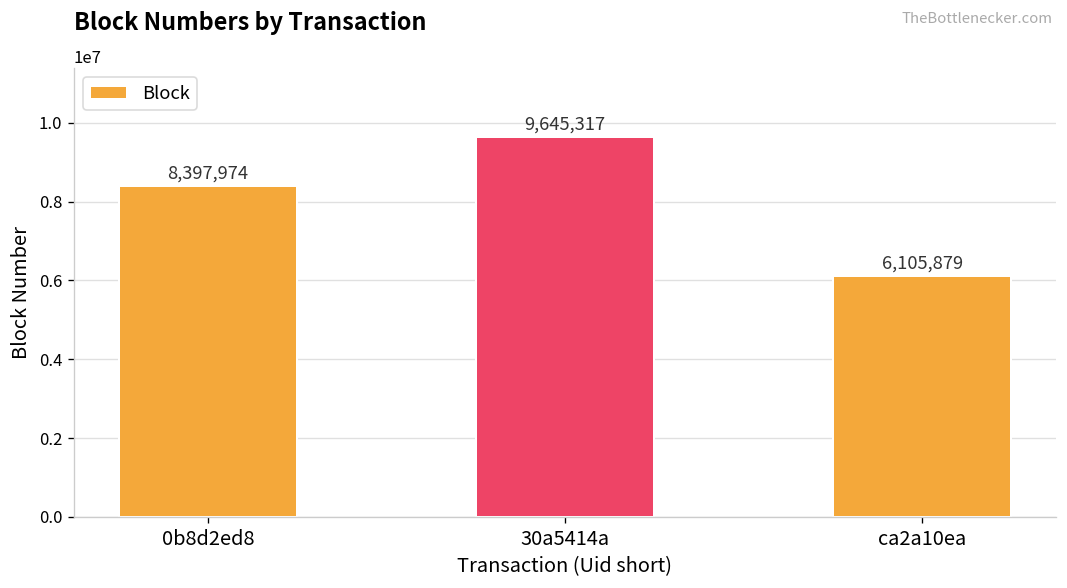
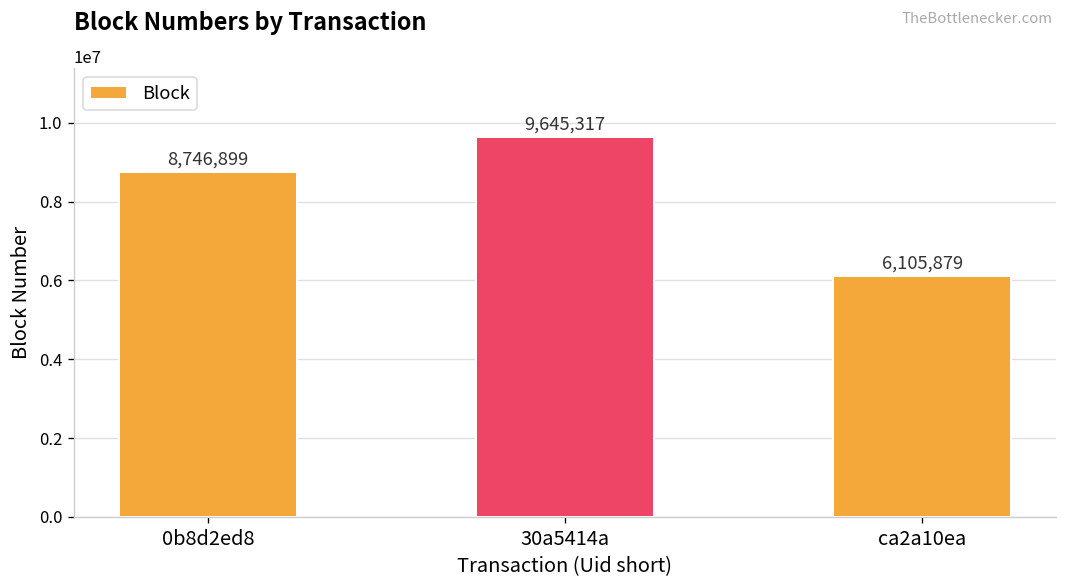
0b8d2ed8: 8,397,974 -> 8,746,899
